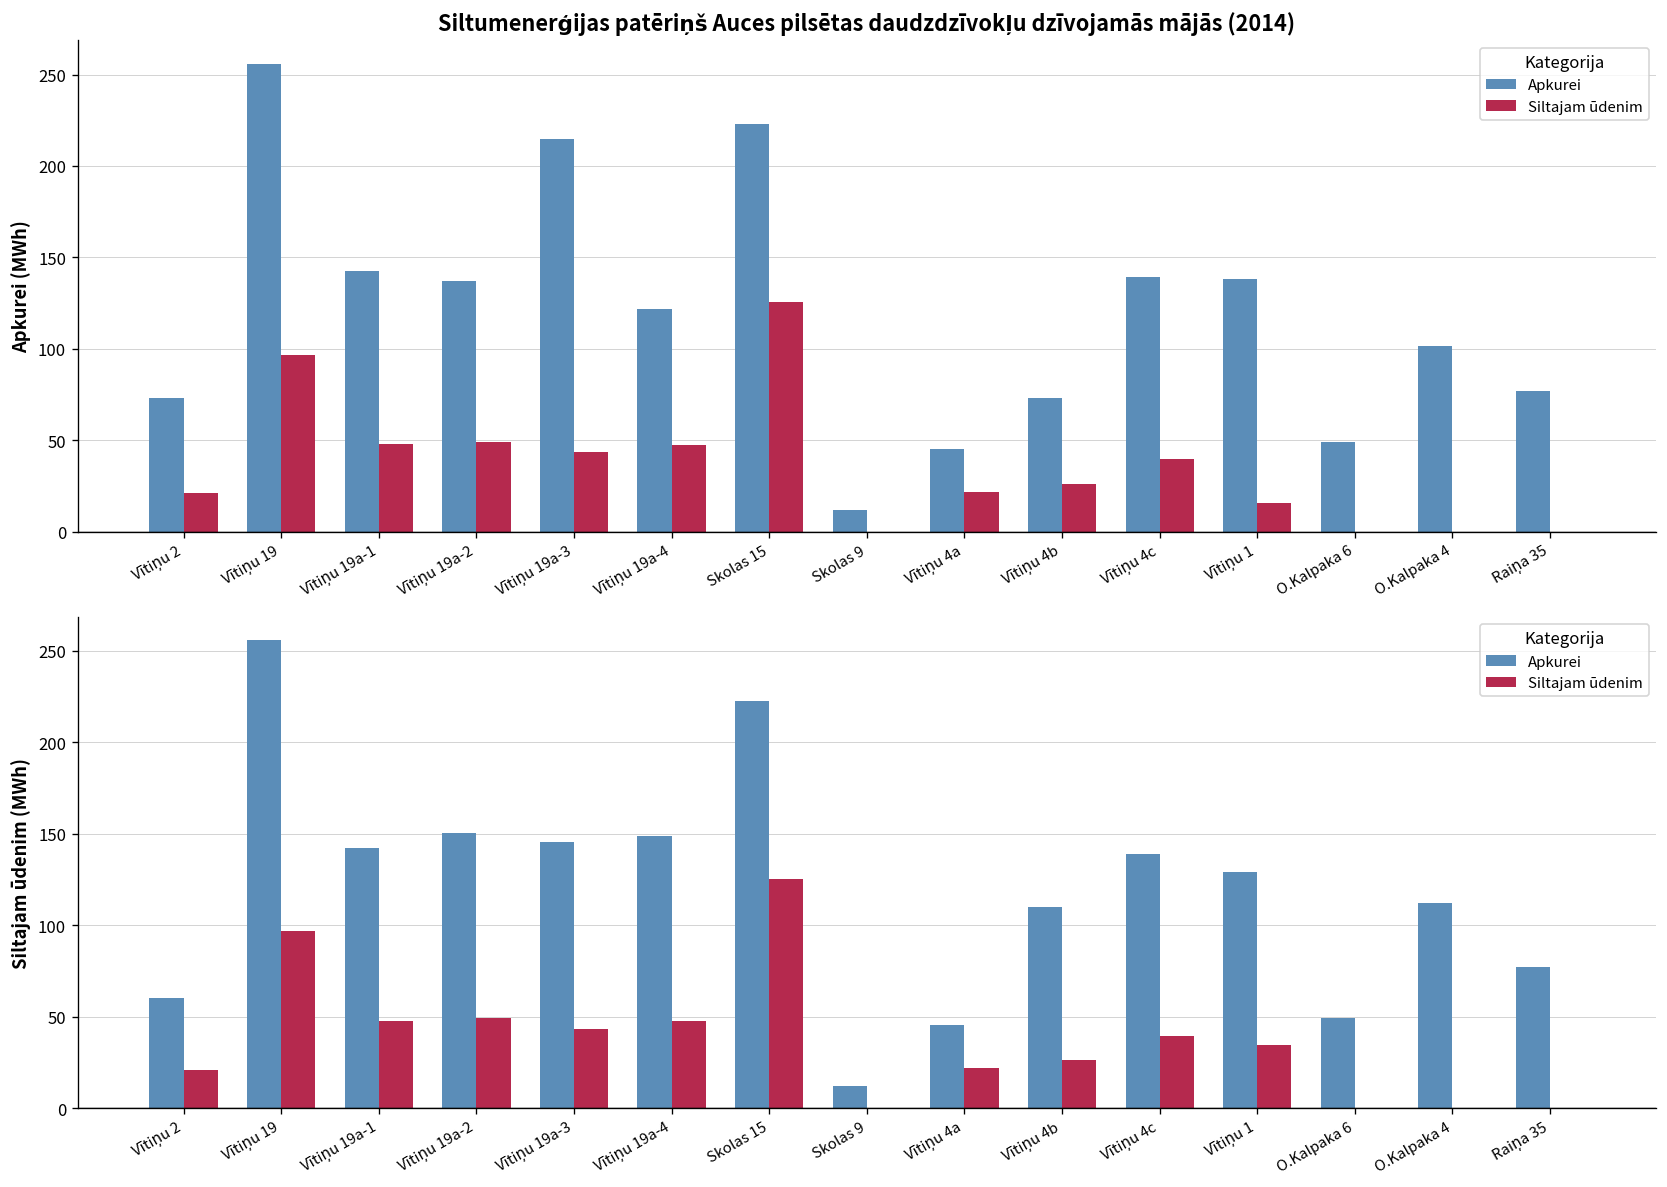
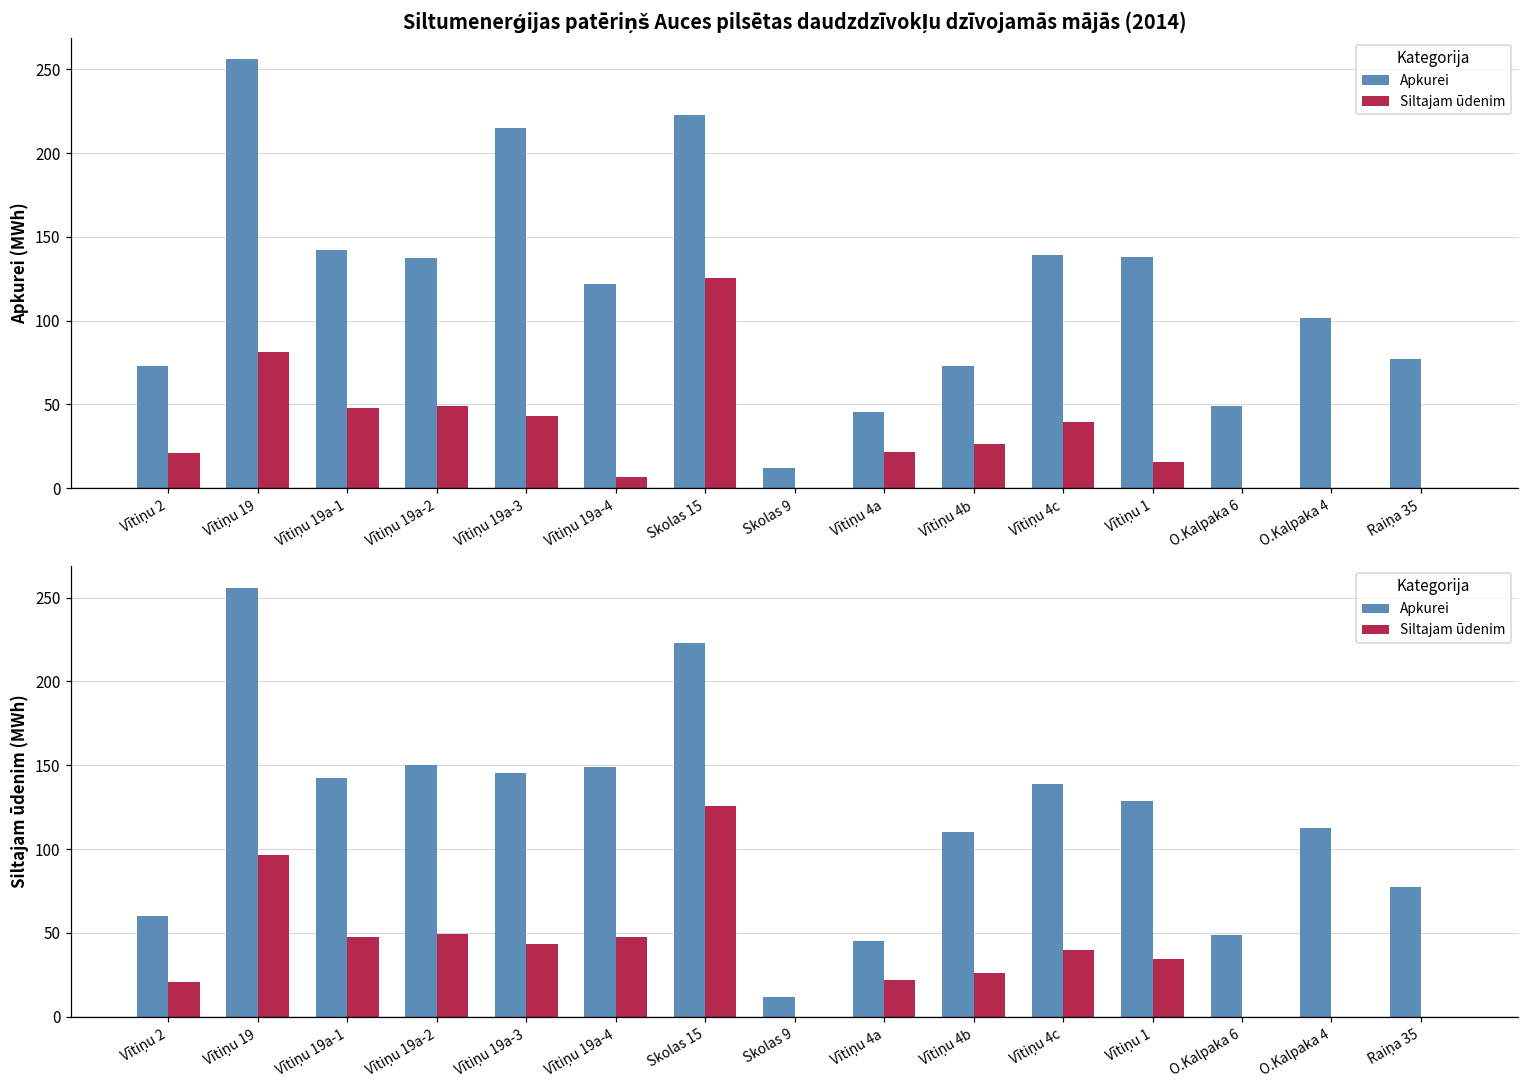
Siltumenerģijas patēriņš Auces pilsētas daudzdzīvokļu dzīvojamās mājās (2014), Siltajam ūdenim, Vītiņu 19: 97 -> 82
Siltumenerģijas patēriņš Auces pilsētas daudzdzīvokļu dzīvojamās mājās (2014), Siltajam ūdenim, Vītiņu 19a-4: 48 -> 7
